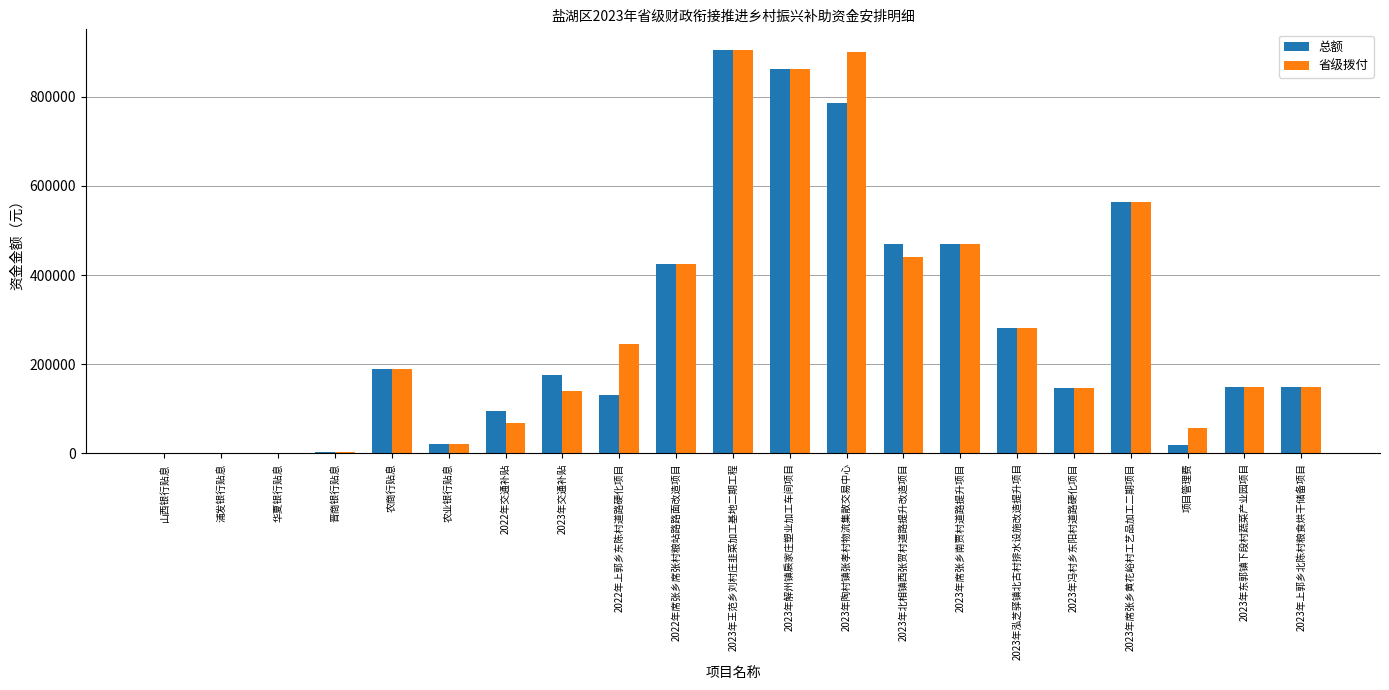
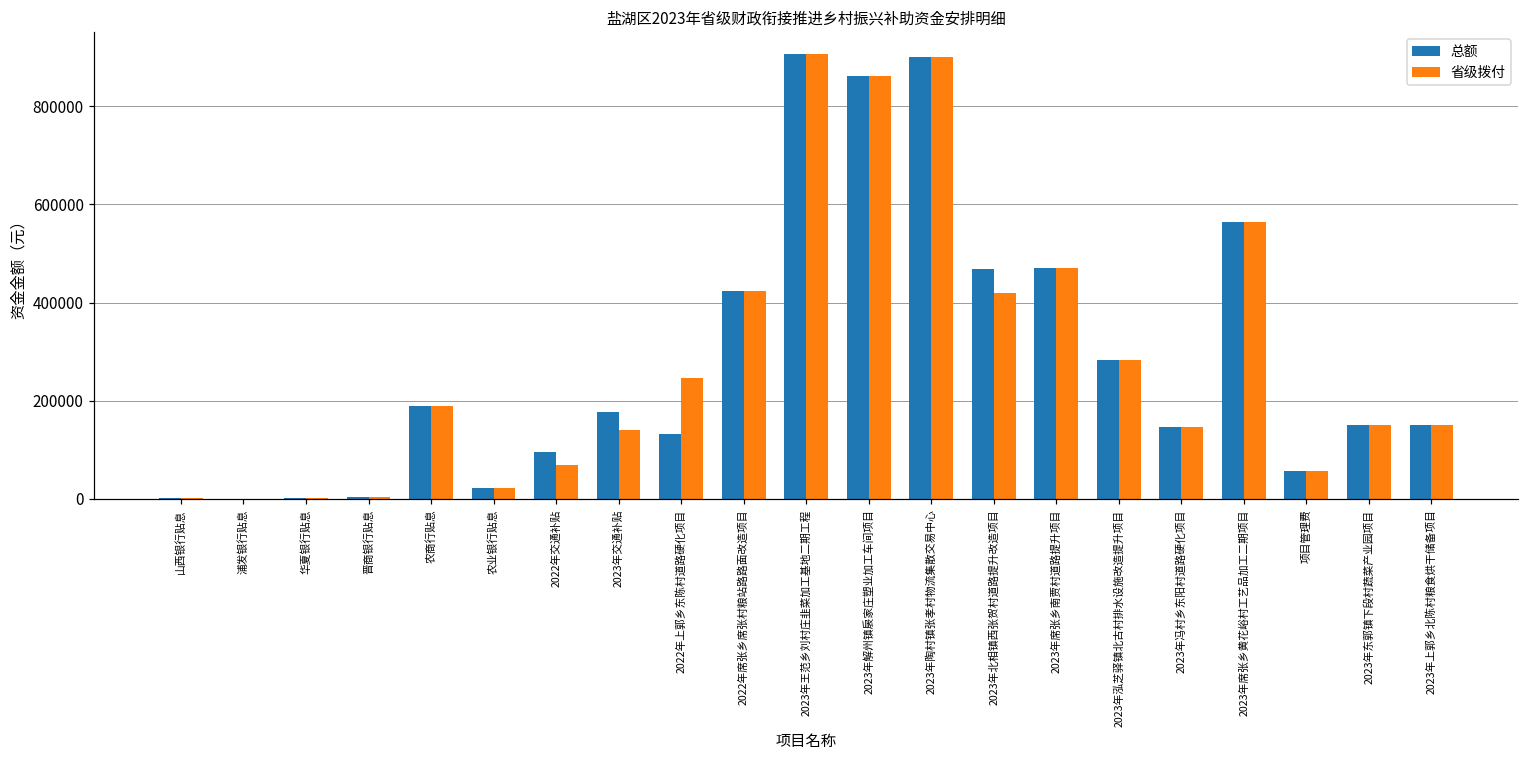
总额, 2023年陶村镇张孝村物流集散交易中心: 790000 -> 900000
省级拨付, 2023年北相镇西张贺村道路提升改造项目: 440000 -> 420000
总额, 项目管理费: 20000 -> 60000
